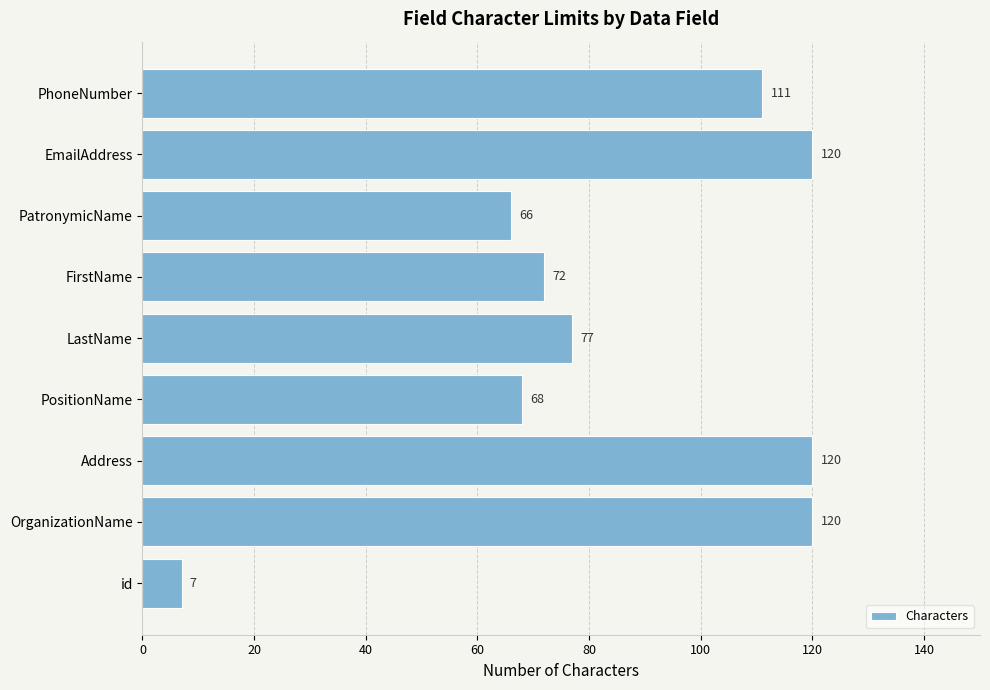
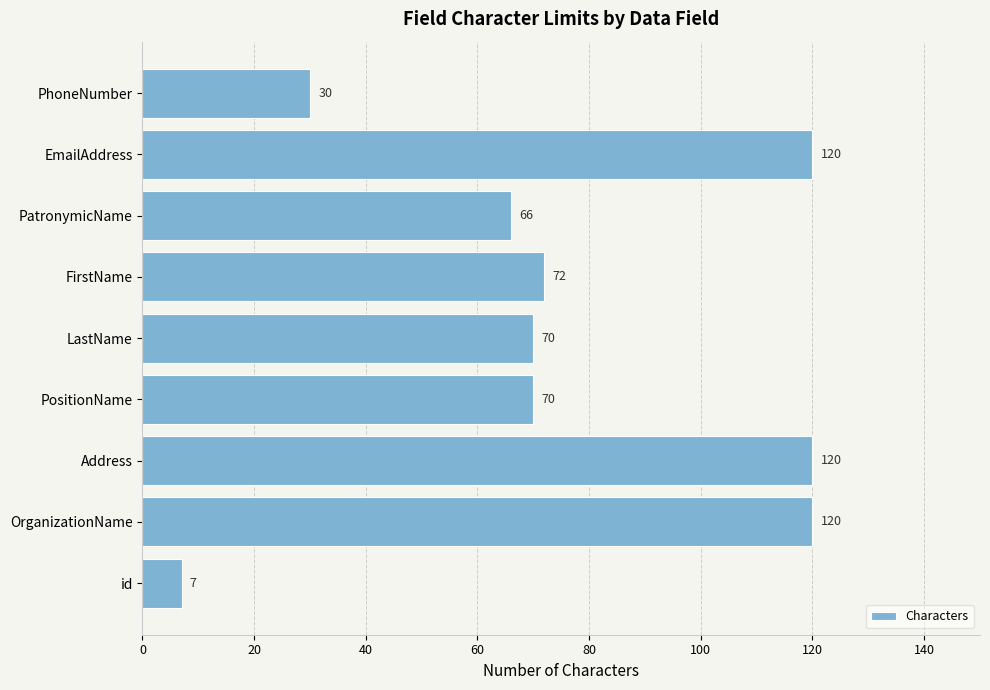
PhoneNumber: 111 -> 30
LastName: 77 -> 70
PositionName: 68 -> 70
